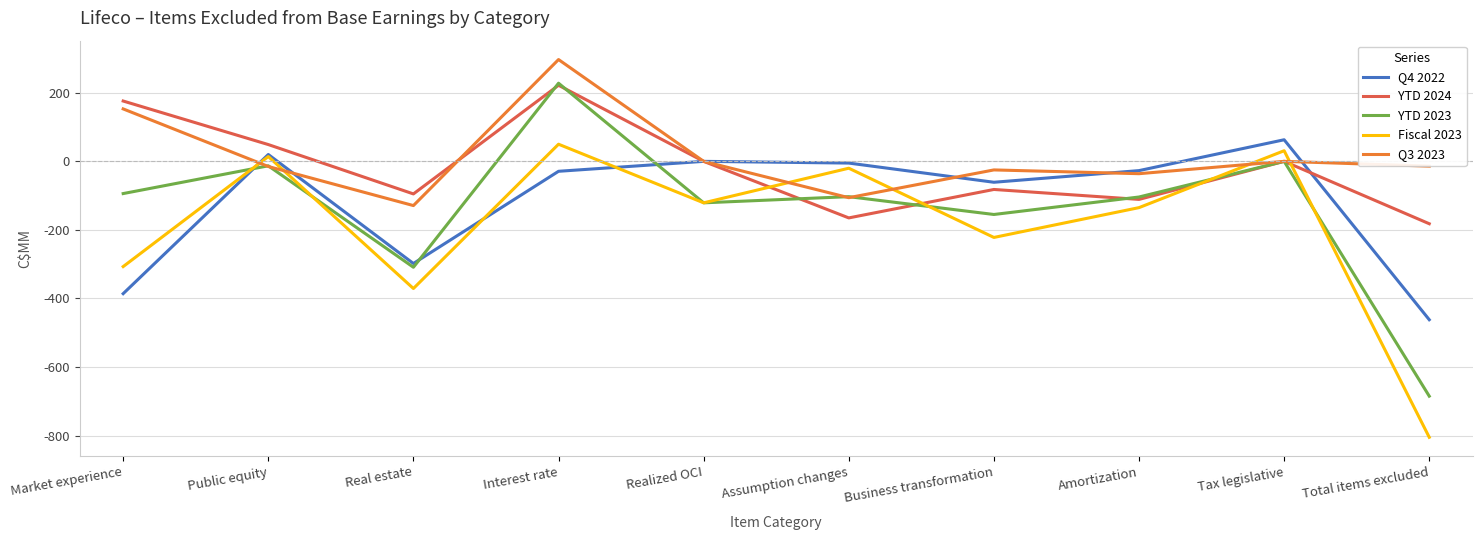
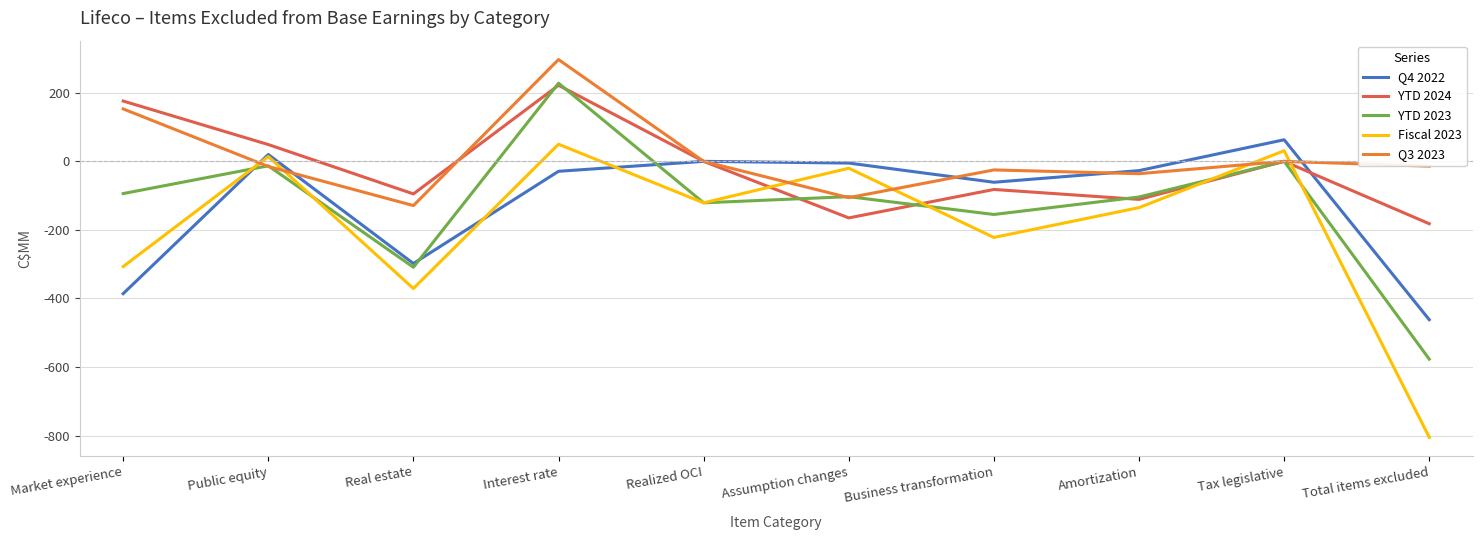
YTD 2023, Total items excluded: -690 -> -580
